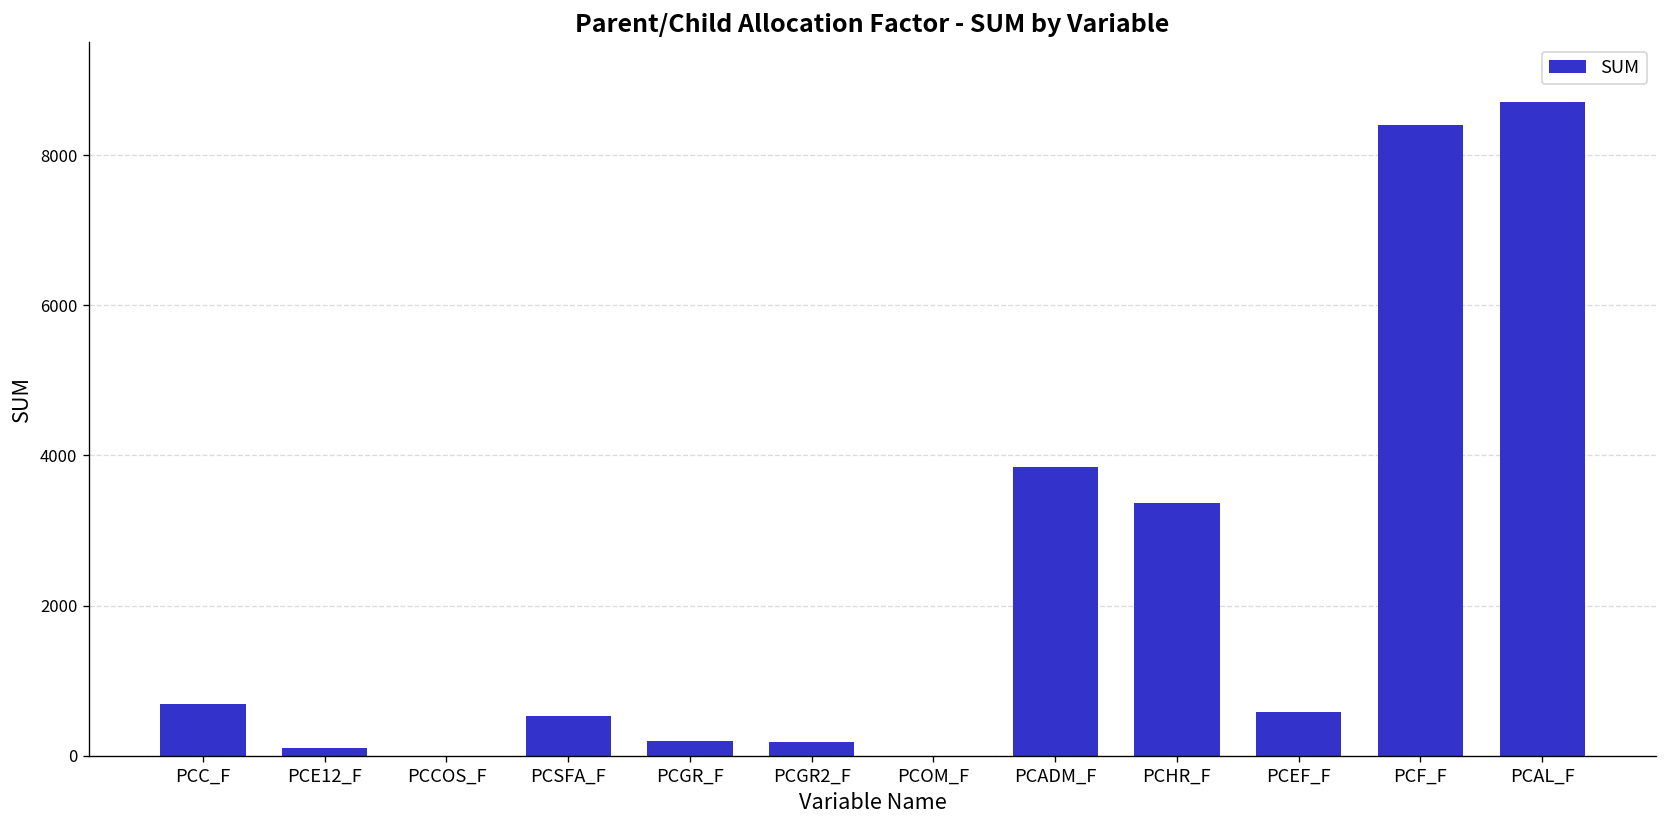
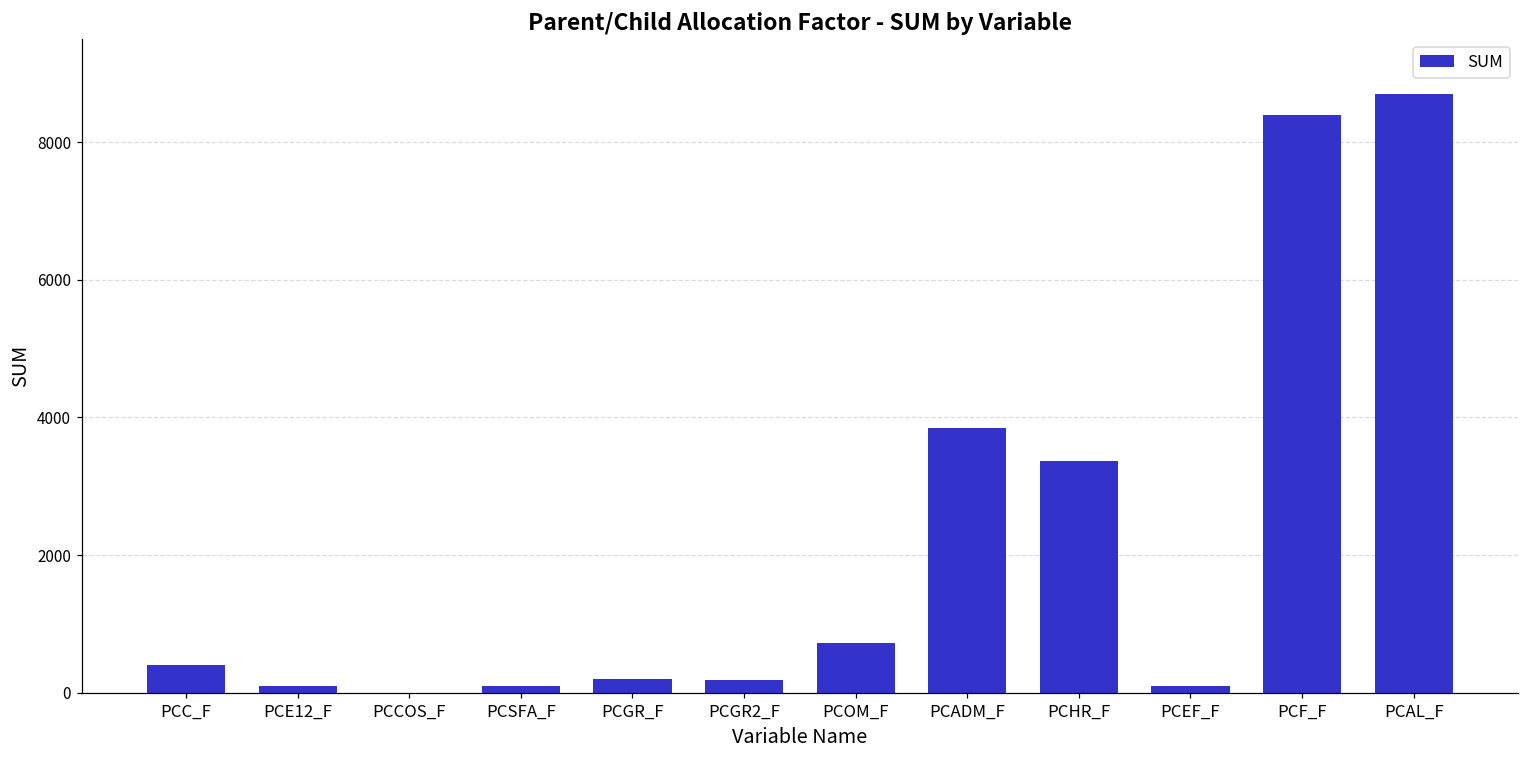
PCC_F: 700 -> 400
PCSFA_F: 500 -> 100
PCOM_F: 0 -> 700
PCEF_F: 600 -> 100
